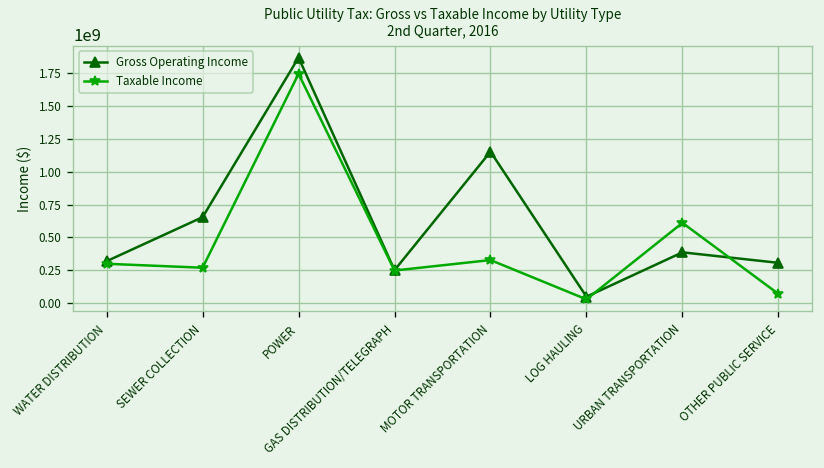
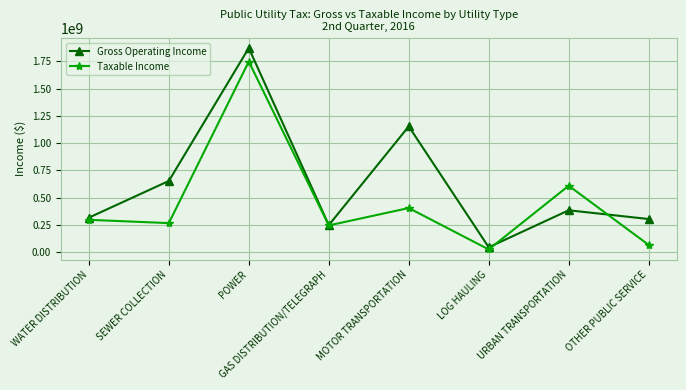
Taxable Income, MOTOR TRANSPORTATION: 330000000 -> 410000000
